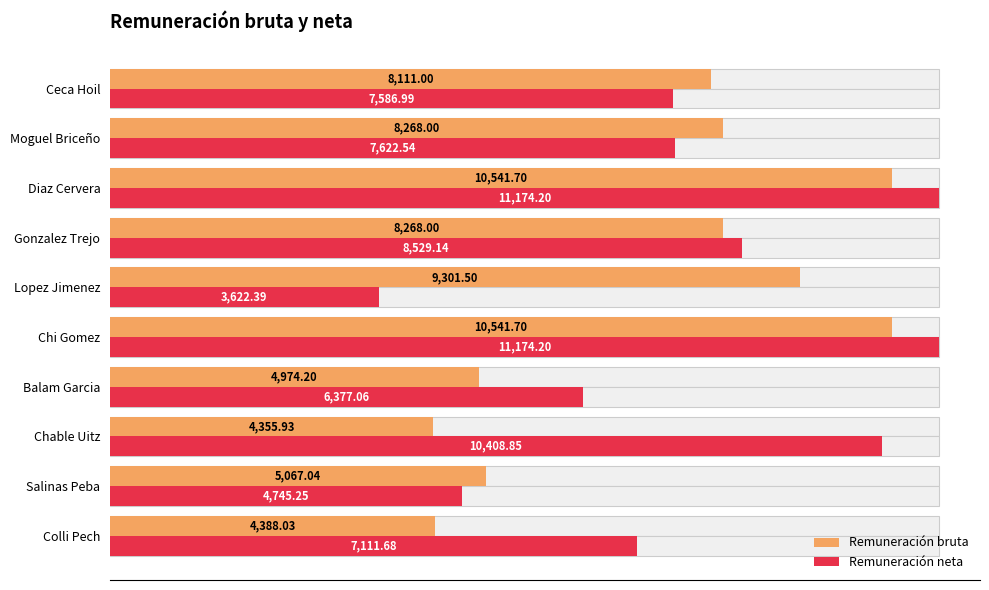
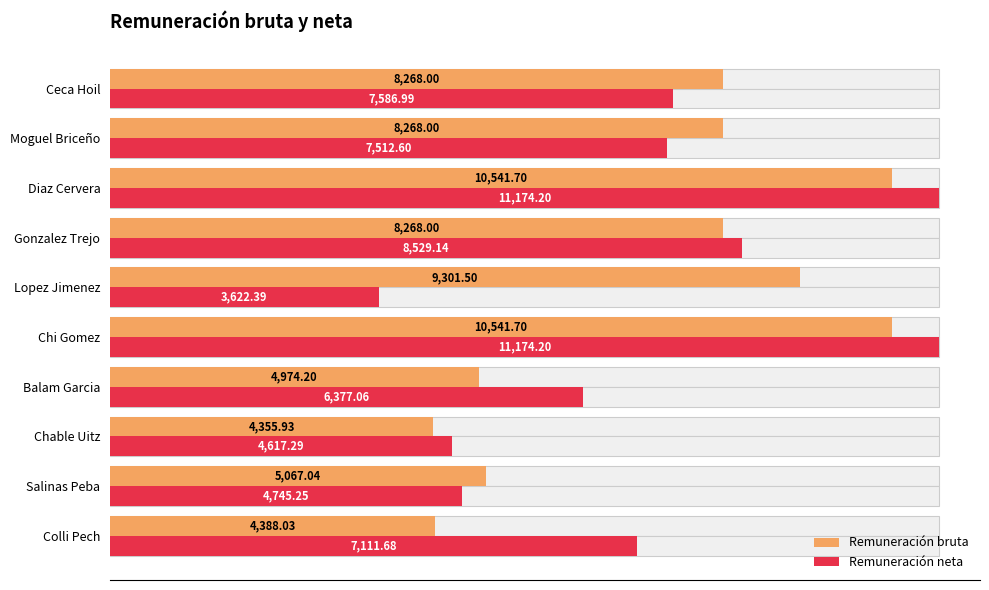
Remuneración bruta, Ceca Hoil: 8,111.00 -> 8,268.00
Remuneración neta, Moguel Briceño: 7,622.54 -> 7,512.60
Remuneración neta, Chable Uitz: 10,408.85 -> 4,617.29
